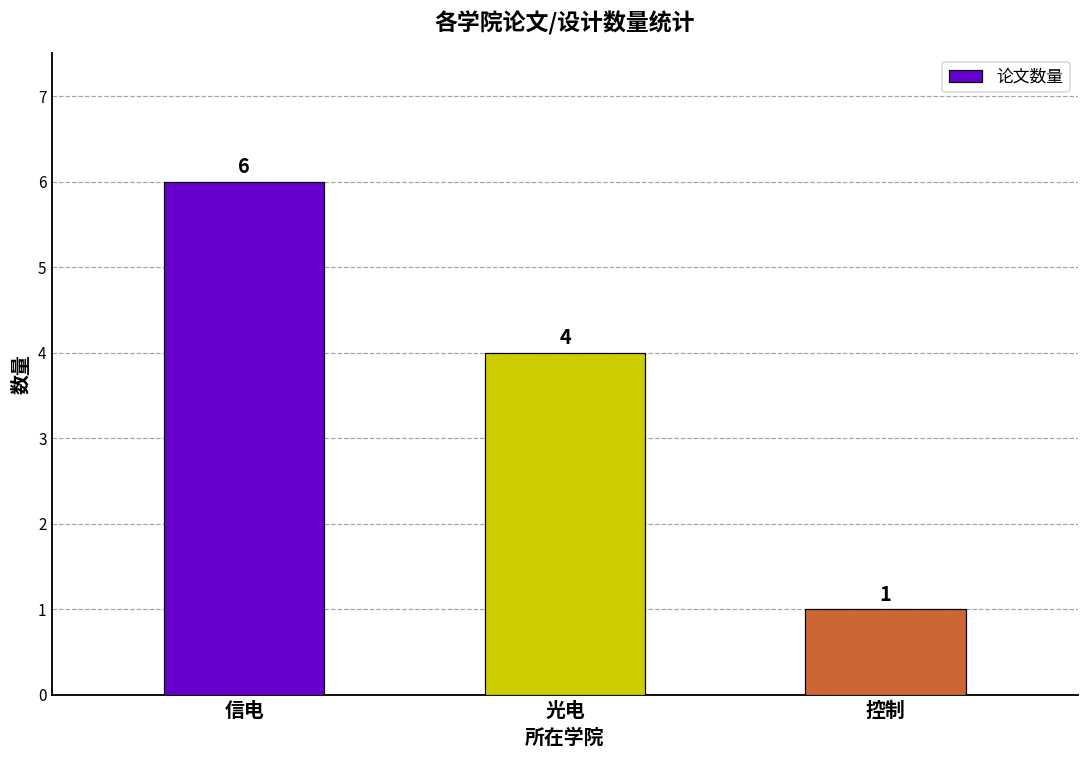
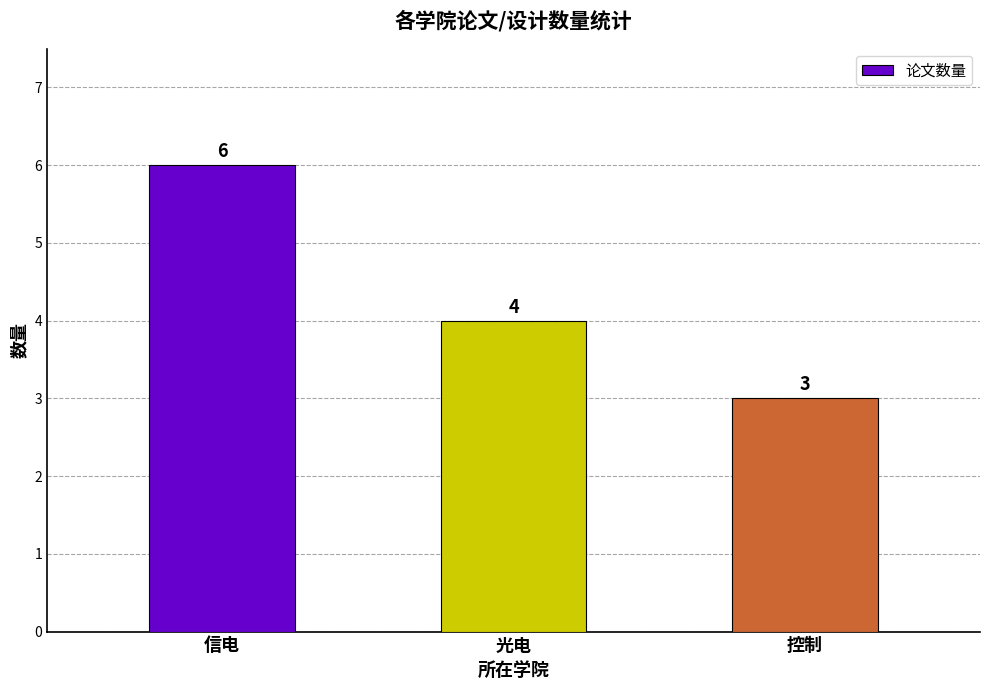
控制: 1 -> 3
